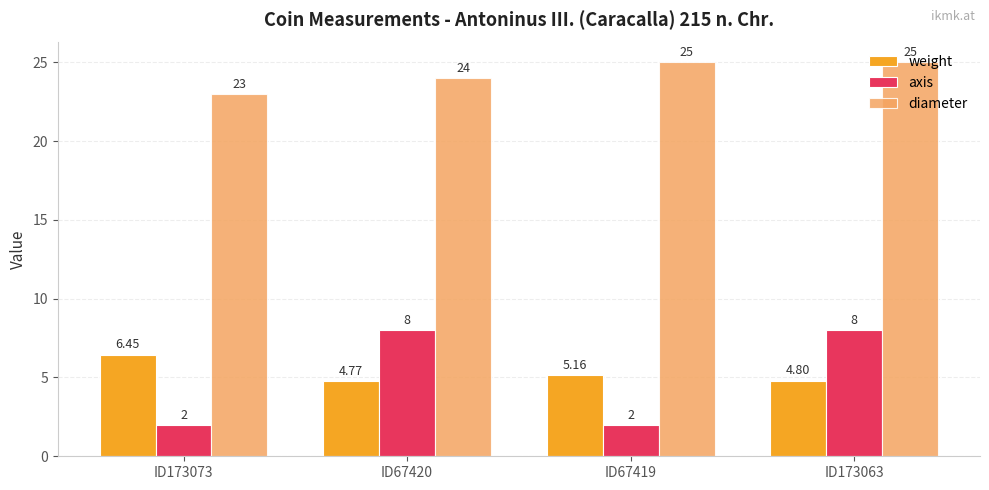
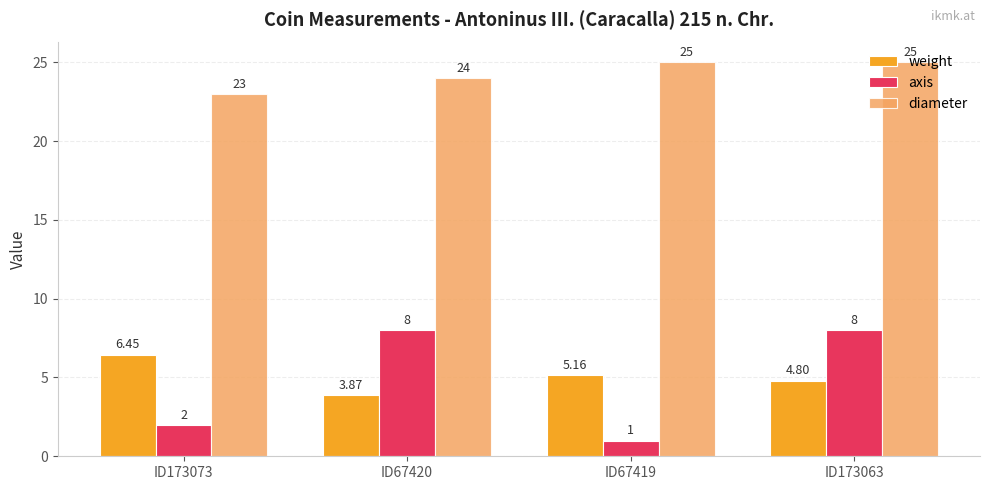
weight, ID67420: 4.77 -> 3.87
axis, ID67419: 2 -> 1
